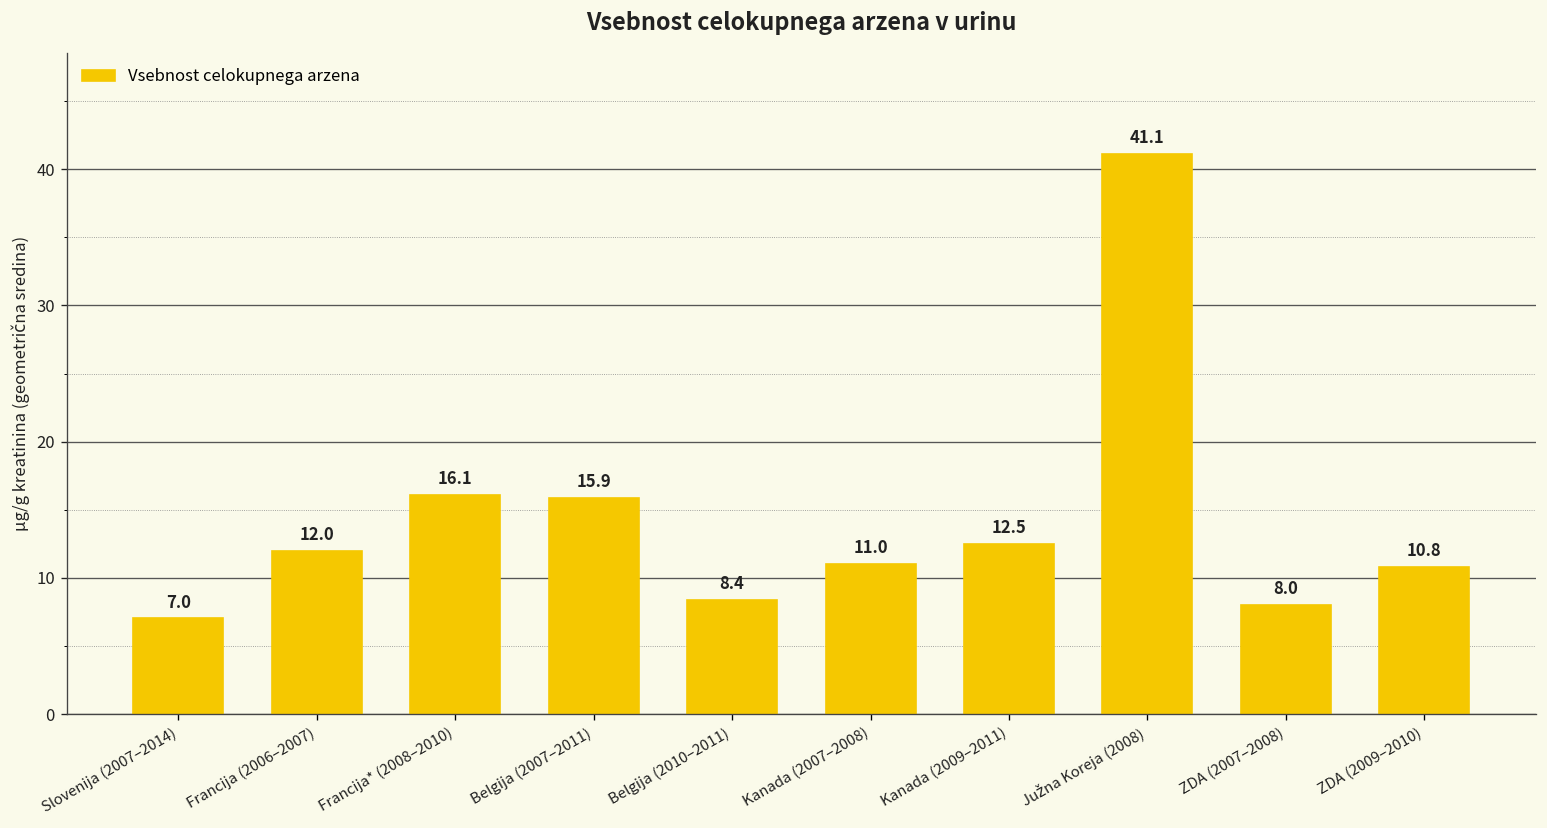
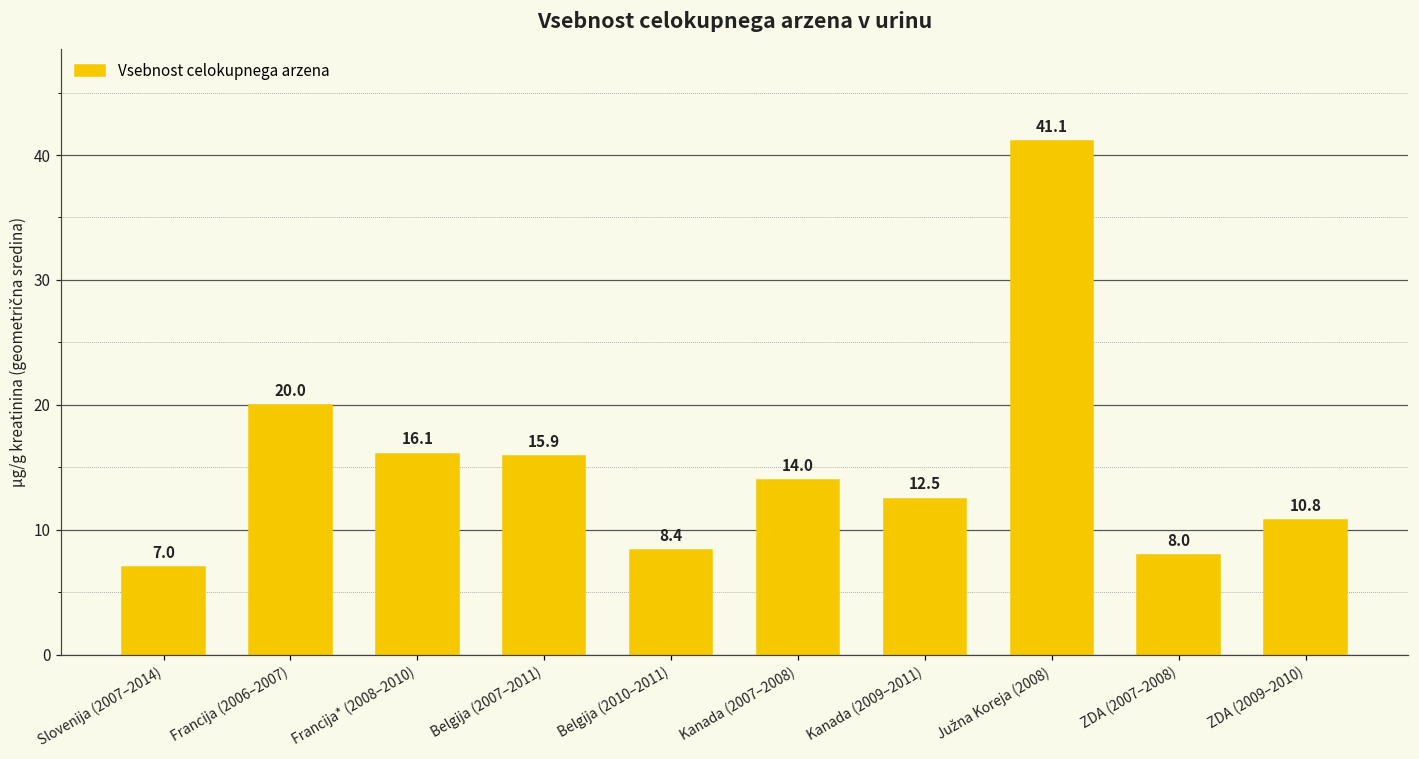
Francija (2006–2007): 12.0 -> 20.0
Kanada (2007–2008): 11.0 -> 14.0
